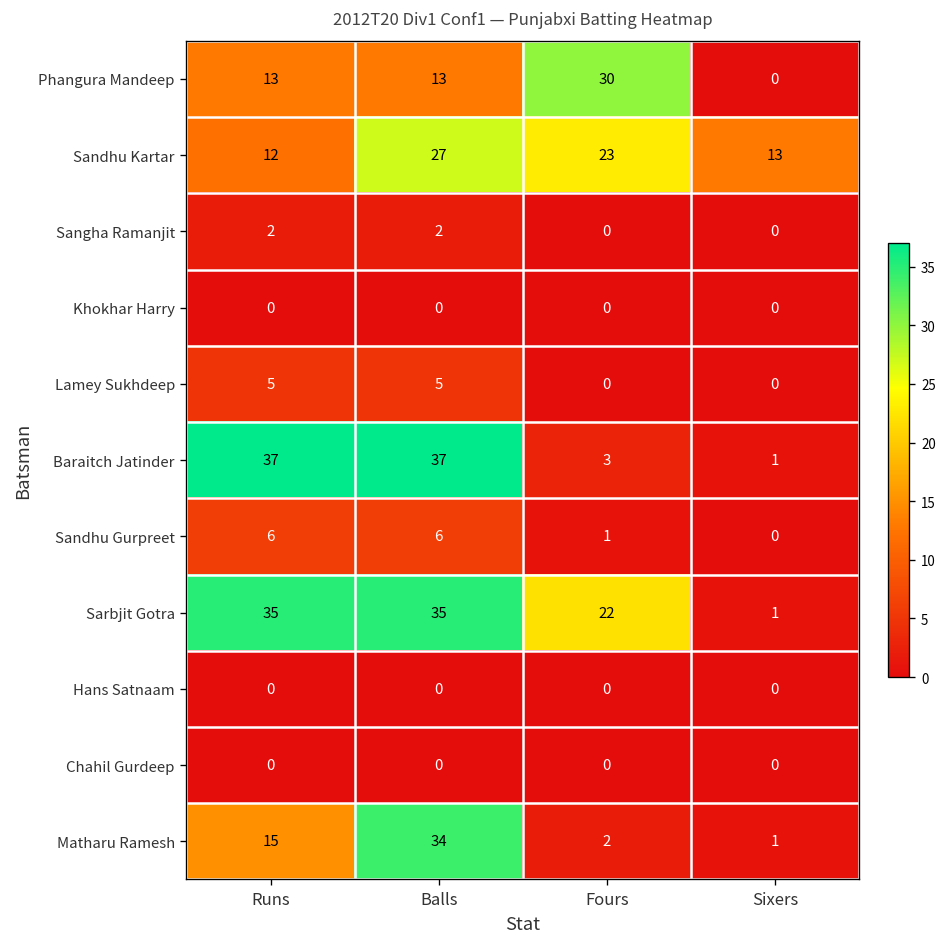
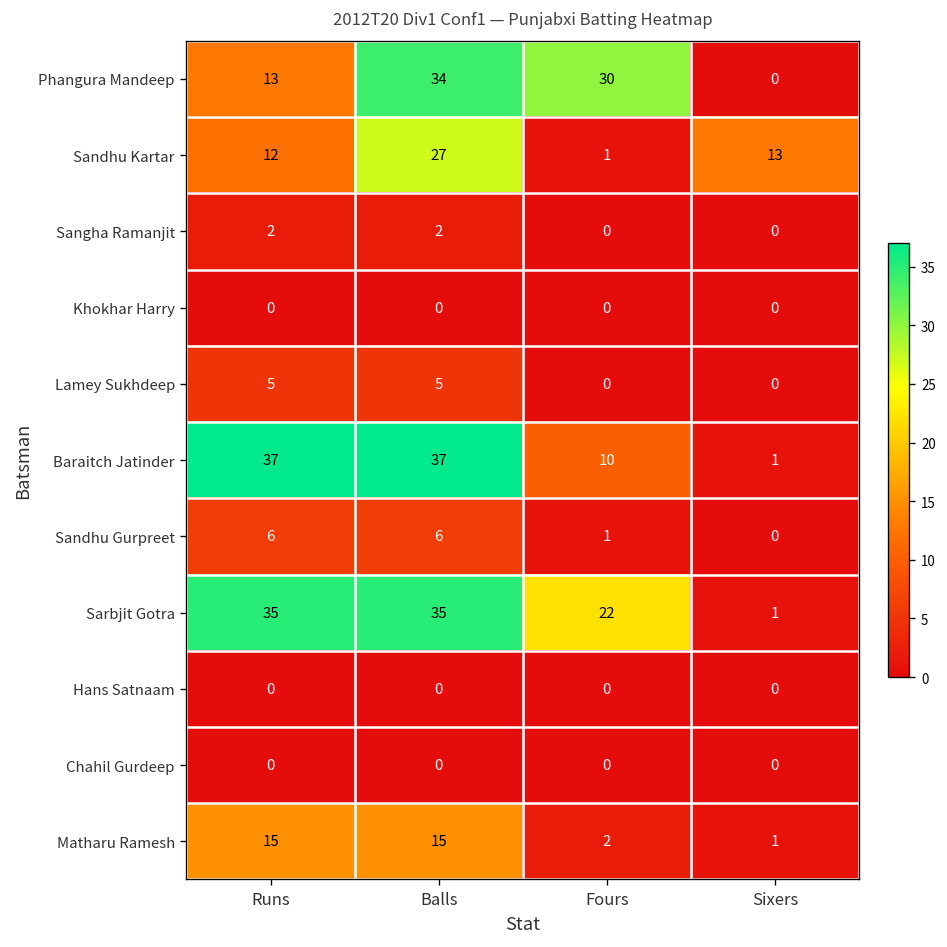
Phangura Mandeep, Balls: 13 -> 34
Sandhu Kartar, Fours: 23 -> 1
Baraitch Jatinder, Fours: 3 -> 10
Matharu Ramesh, Balls: 34 -> 15
